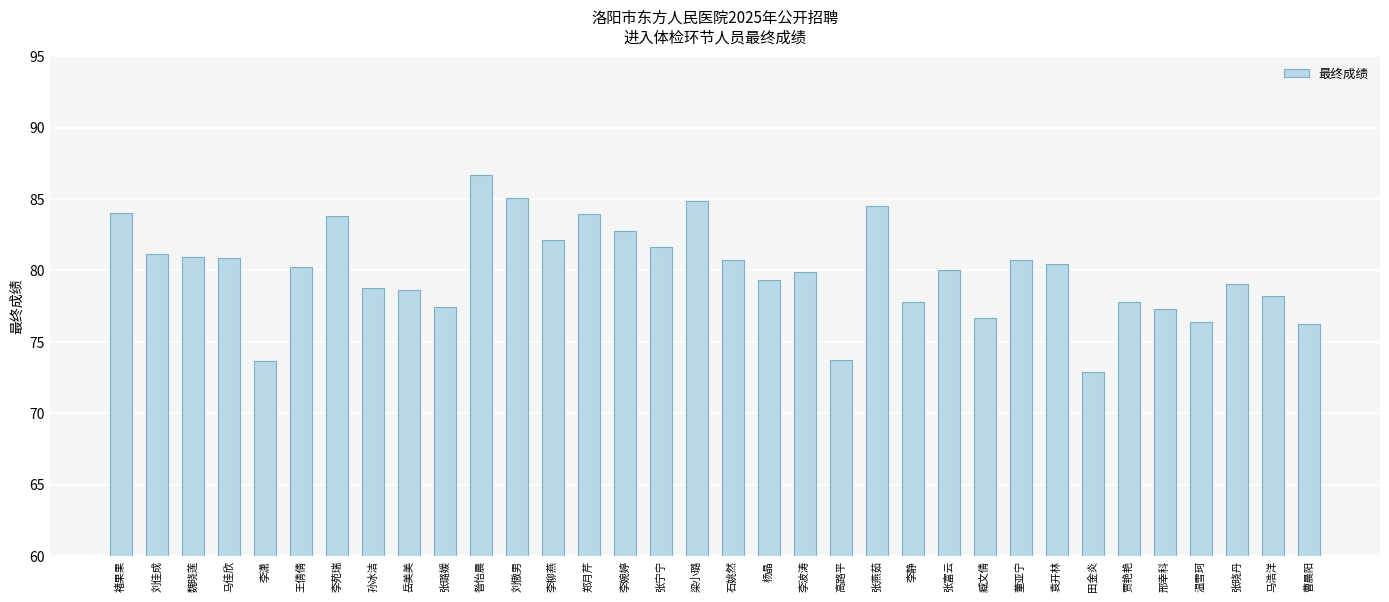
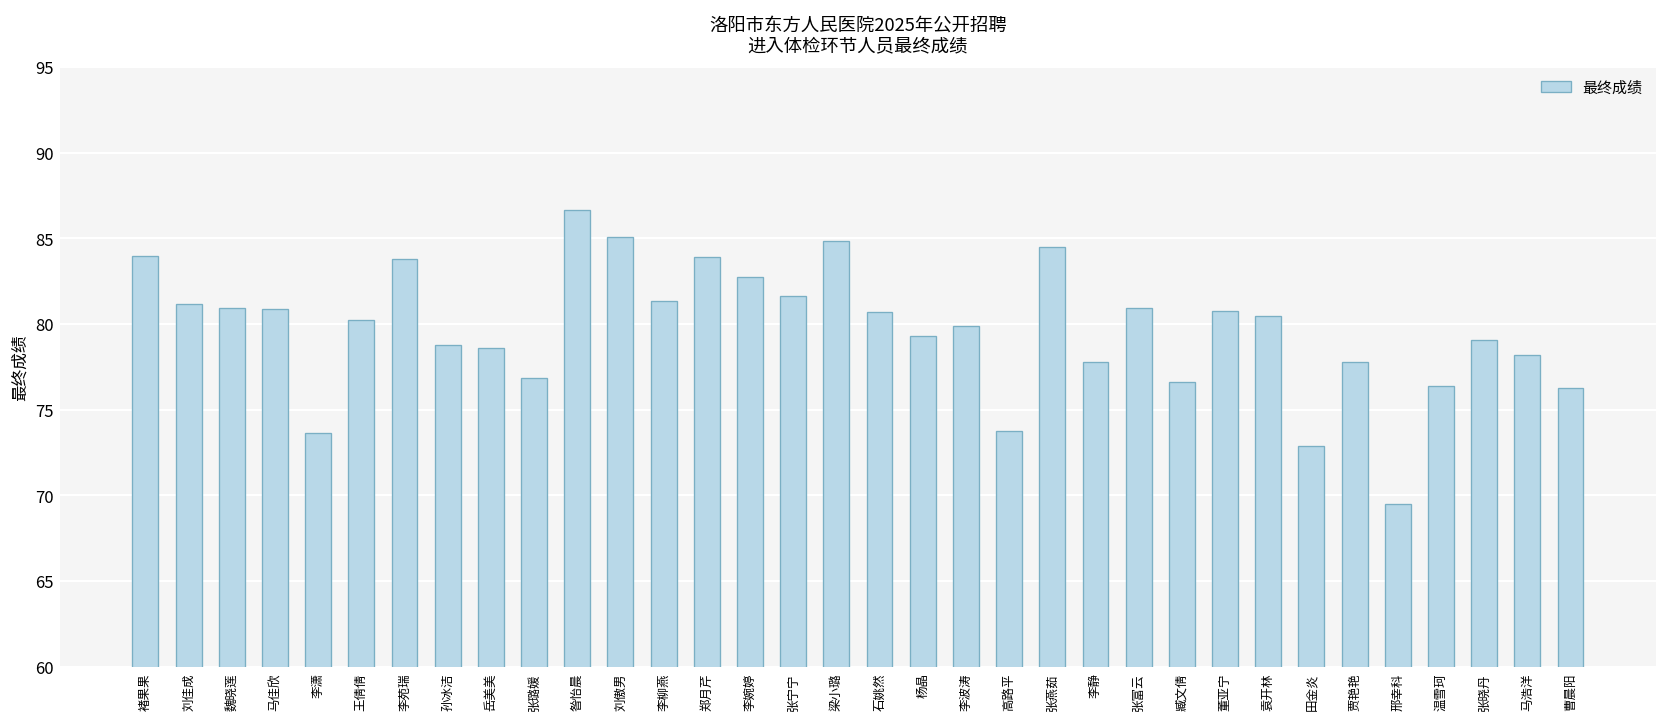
张璐媛: 77.4 -> 76.8
李柳燕: 82.2 -> 81.4
张富云: 80.0 -> 80.9
邢幸科: 77.3 -> 69.5
